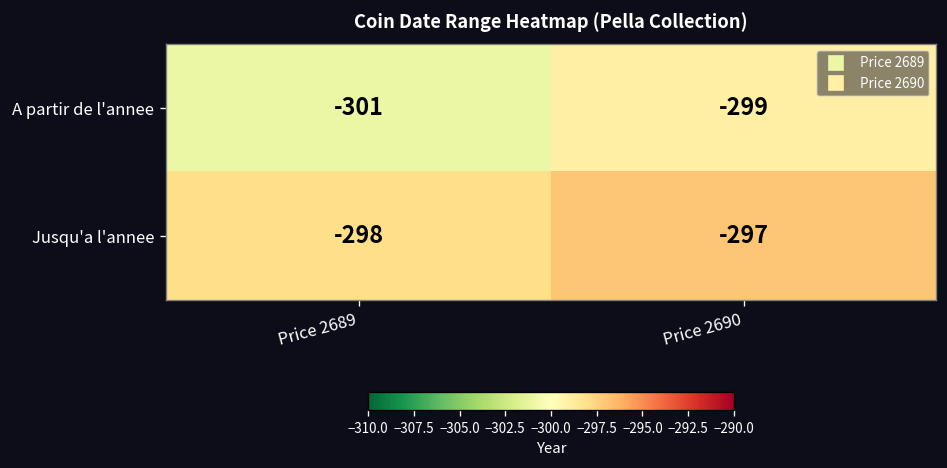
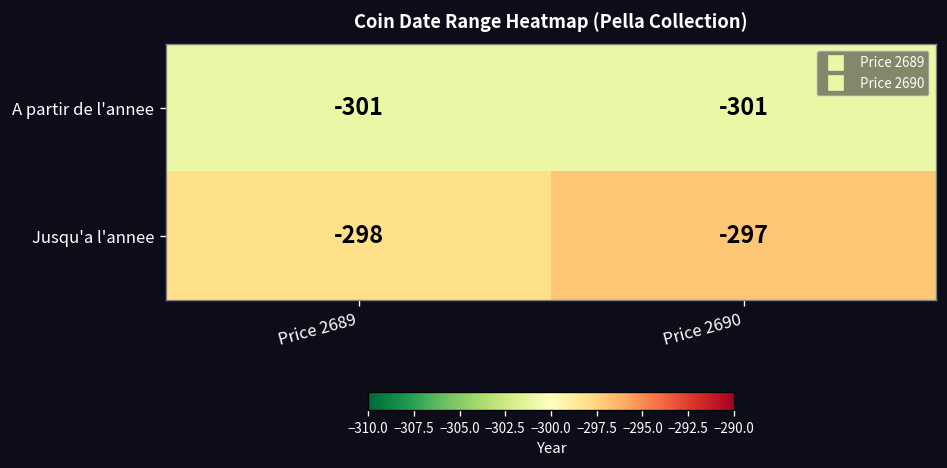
A partir de l'annee, Price 2690: -299 -> -301
